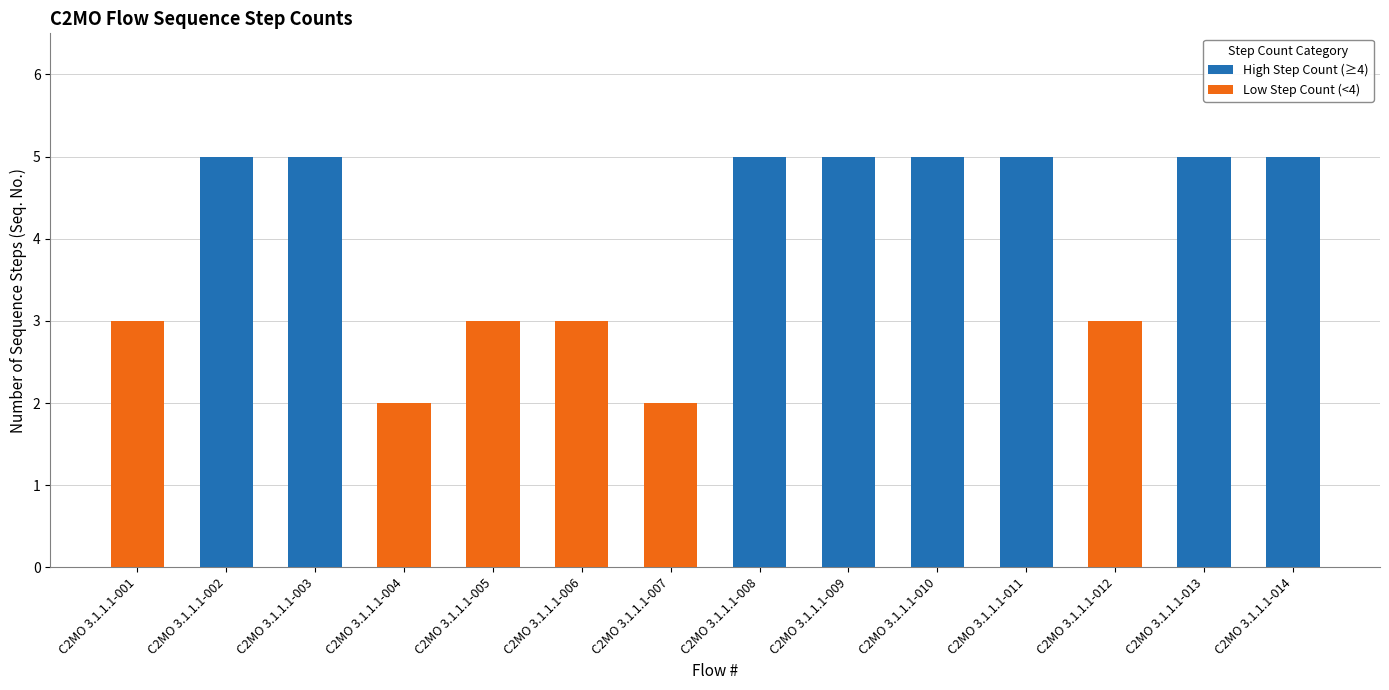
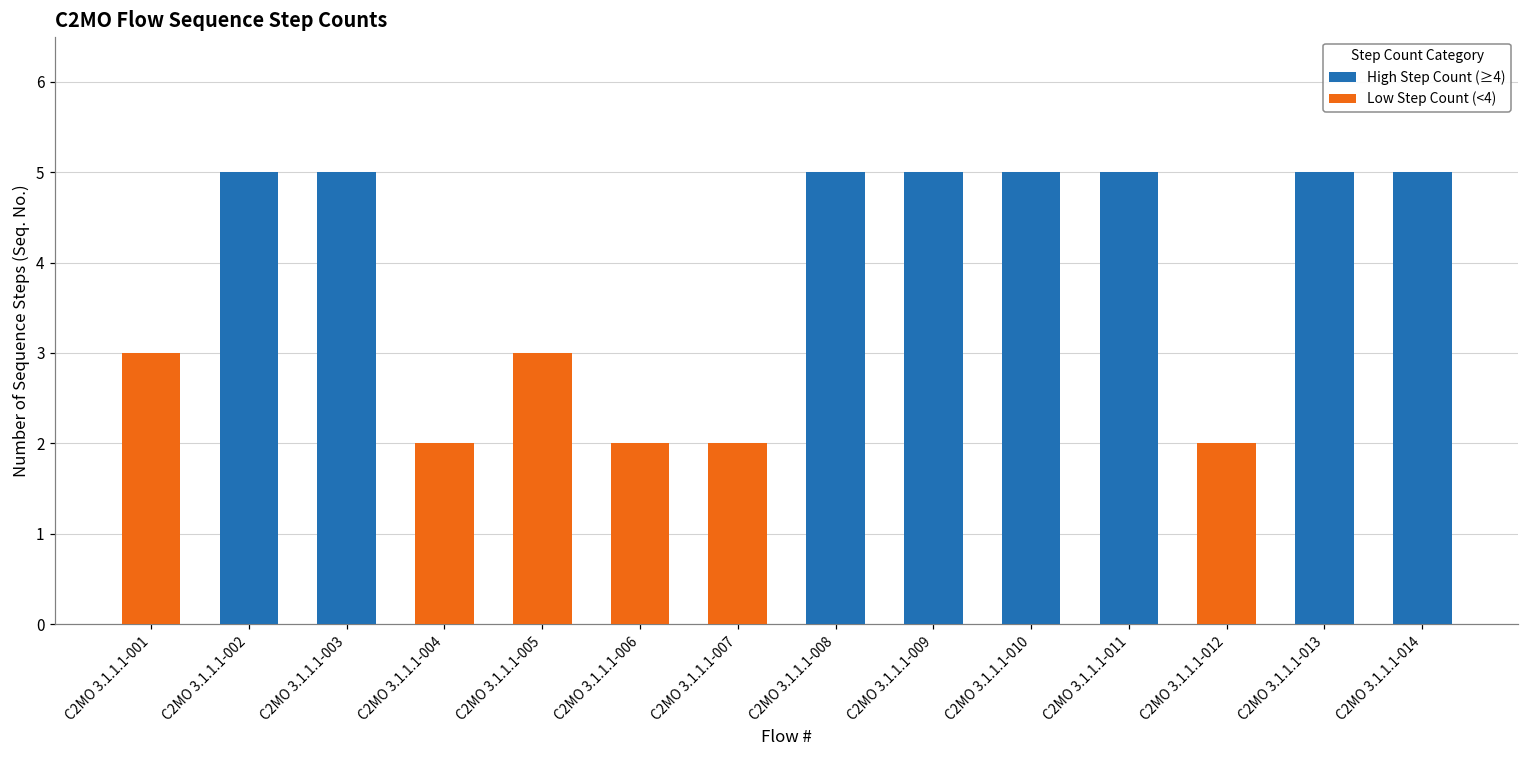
Low Step Count (<4), C2MO 3.1.1.1-006: 3 -> 2
Low Step Count (<4), C2MO 3.1.1.1-012: 3 -> 2
